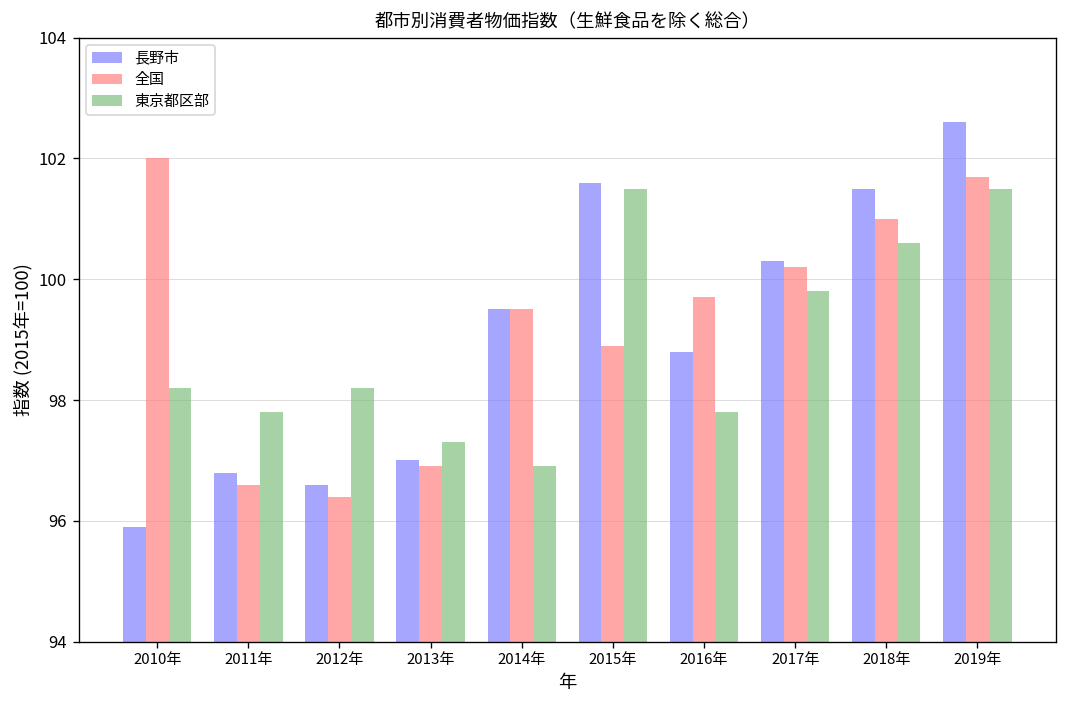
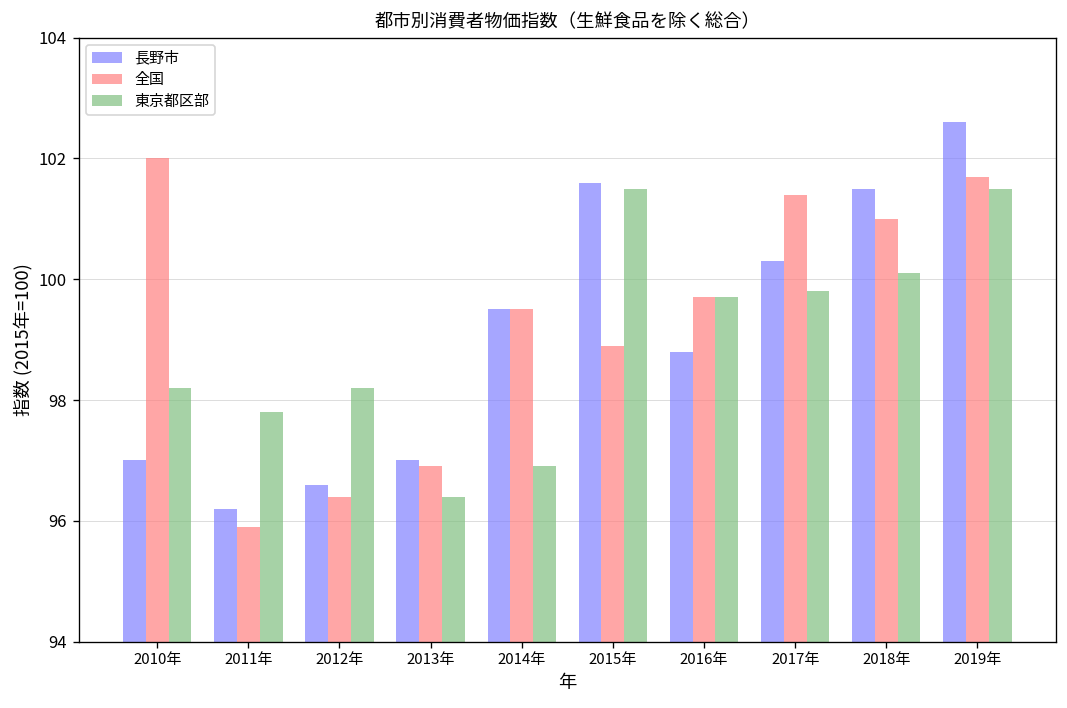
長野市, 2010年: 95.9 -> 97.0
長野市, 2011年: 96.8 -> 96.2
全国, 2011年: 96.6 -> 95.9
東京都区部, 2013年: 97.3 -> 96.4
東京都区部, 2016年: 97.8 -> 99.7
全国, 2017年: 100.2 -> 101.4
東京都区部, 2018年: 100.6 -> 100.1
